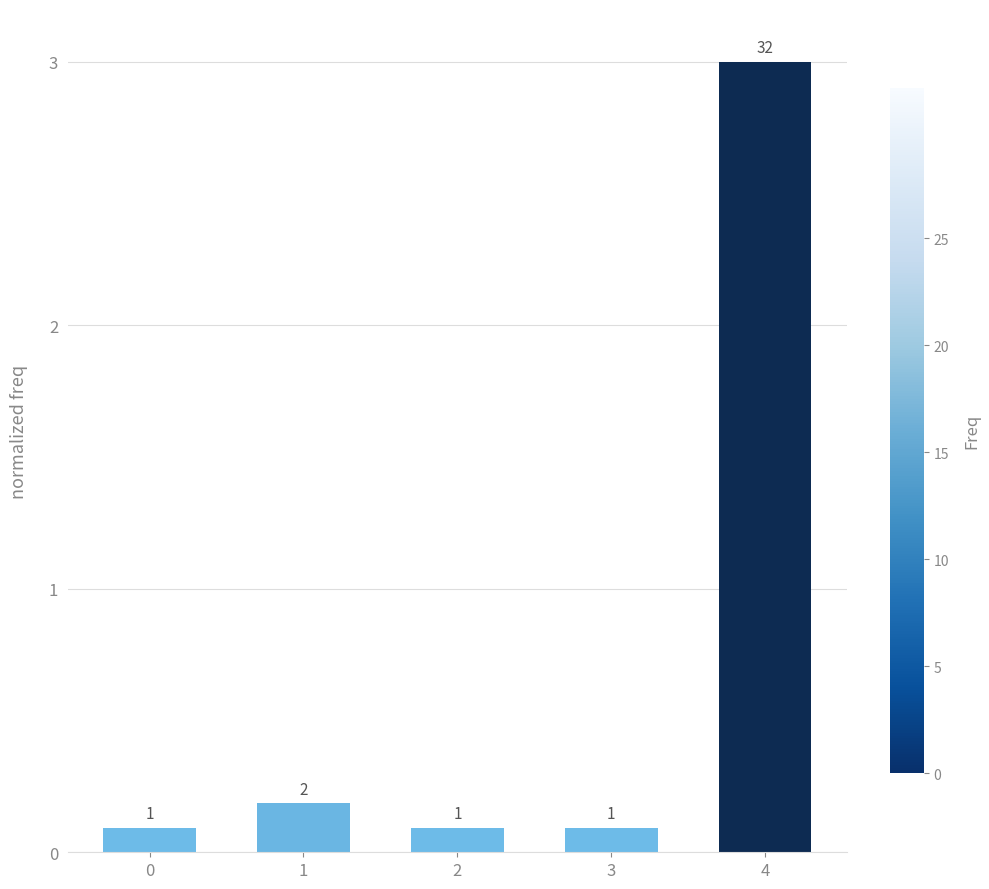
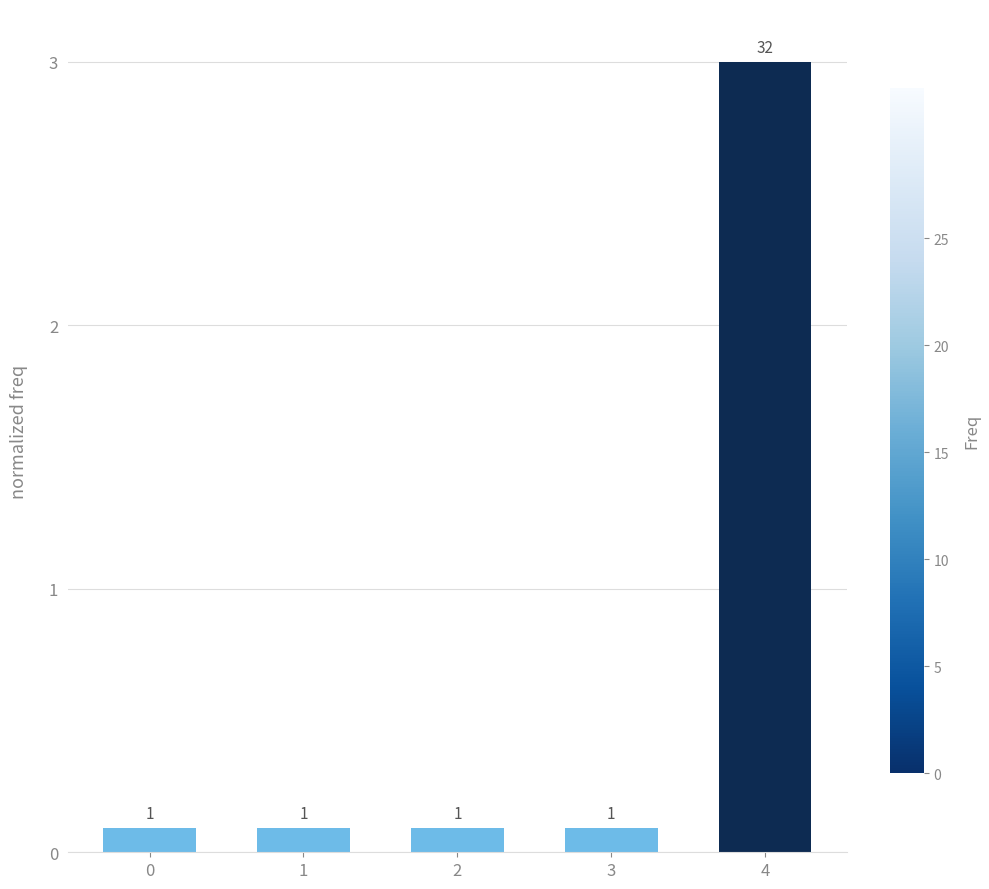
1: 2 -> 1
